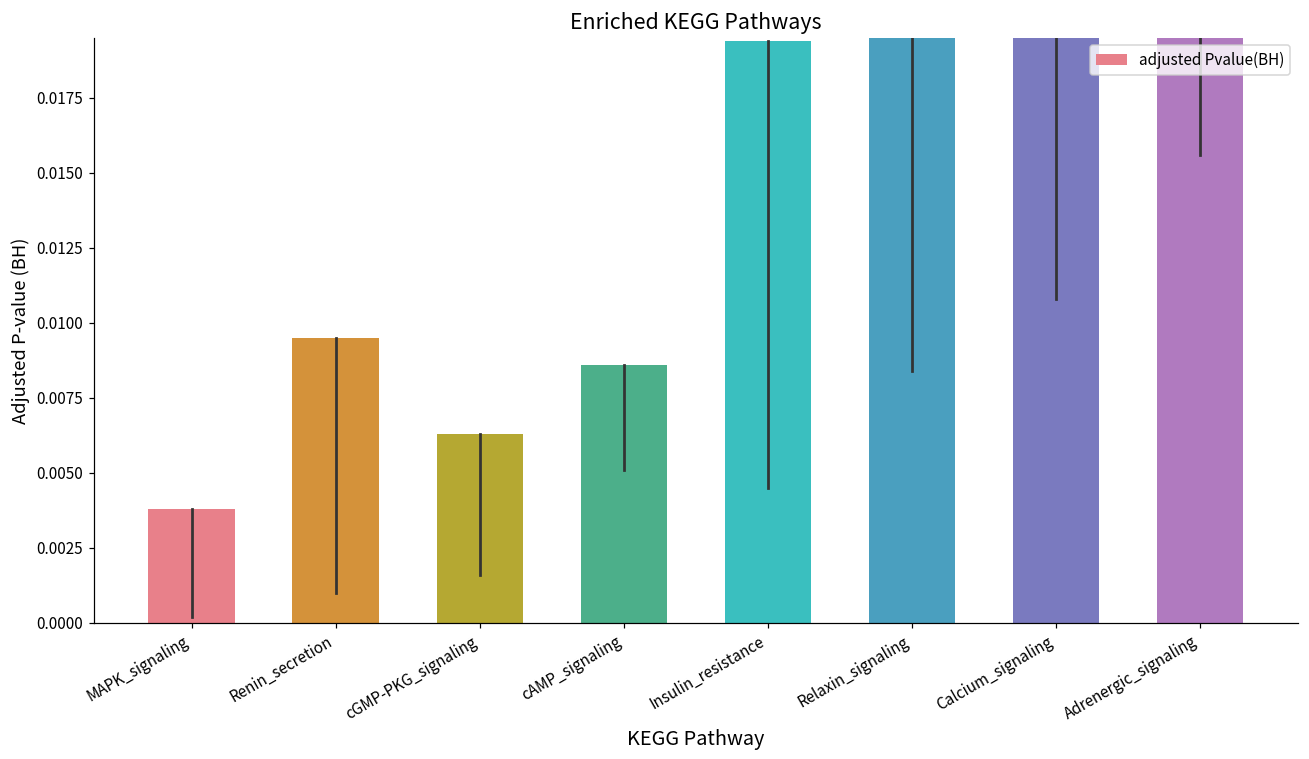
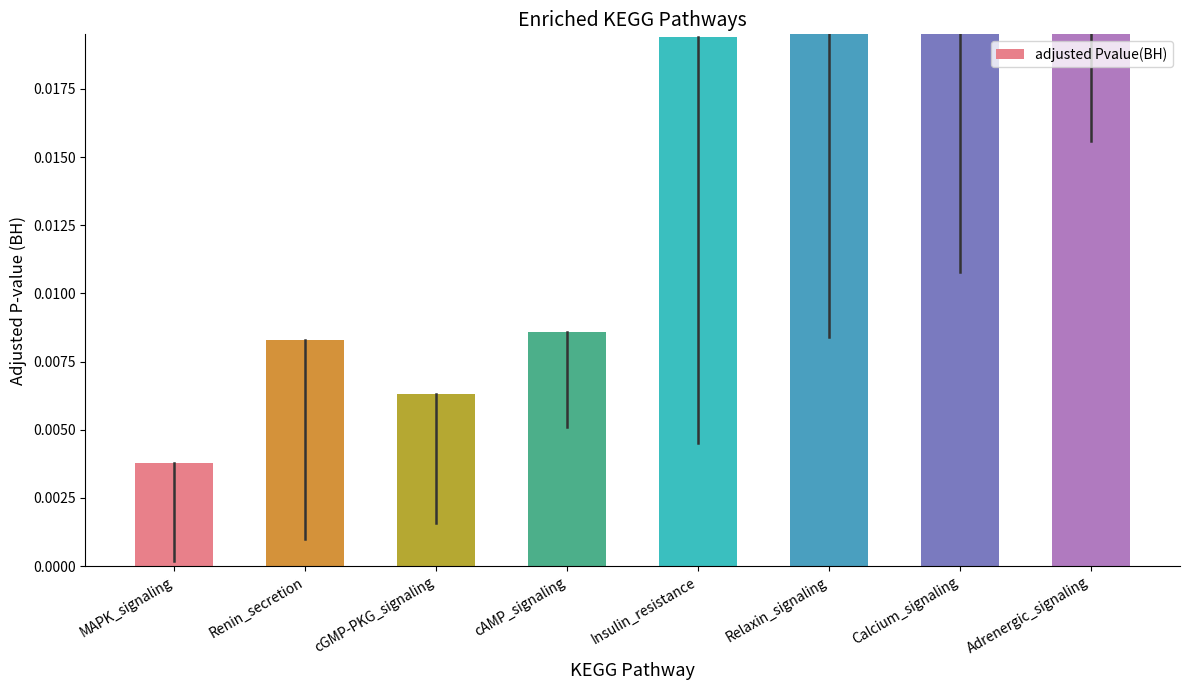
adjusted Pvalue(BH), Renin_secretion: 0.0095 -> 0.0083
